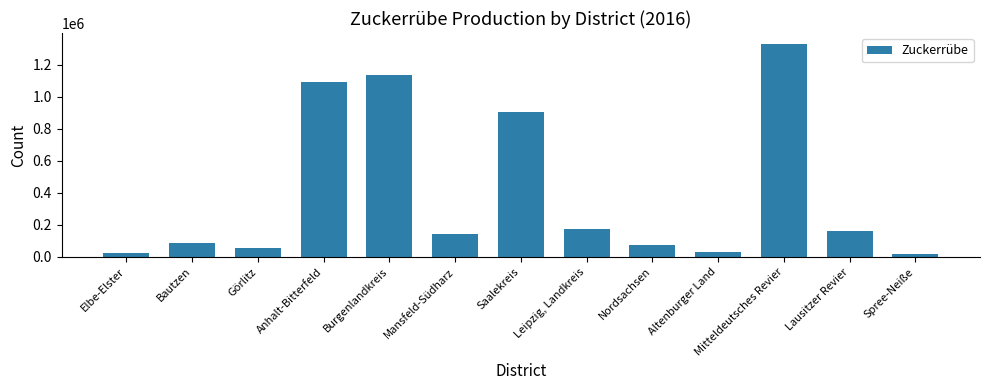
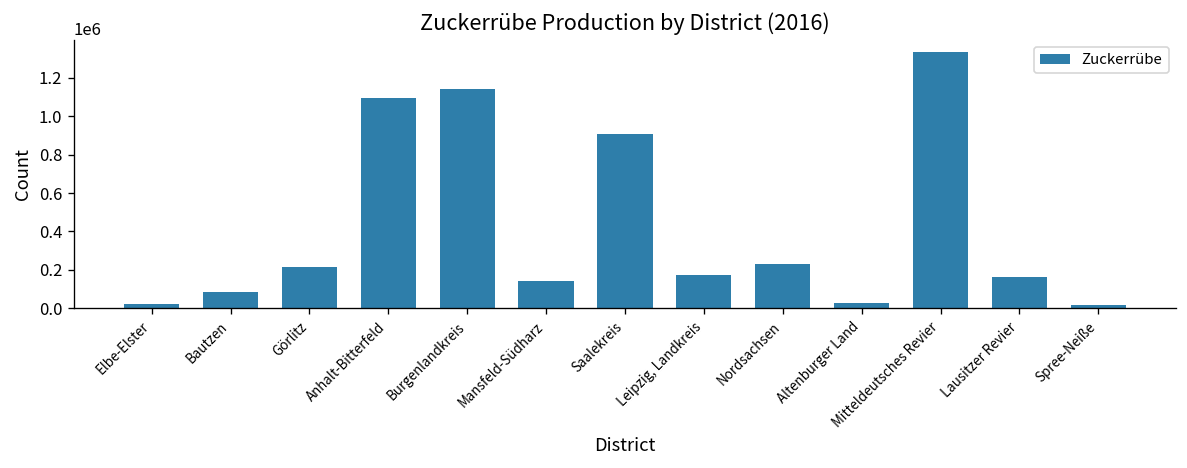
Görlitz: 50000 -> 220000
Nordsachsen: 70000 -> 230000
